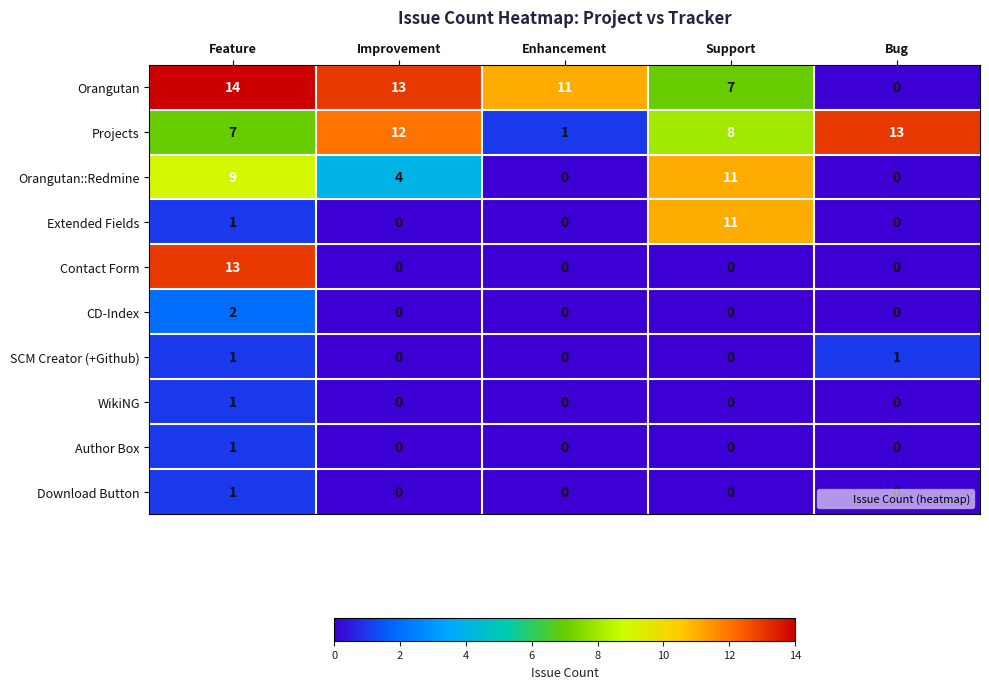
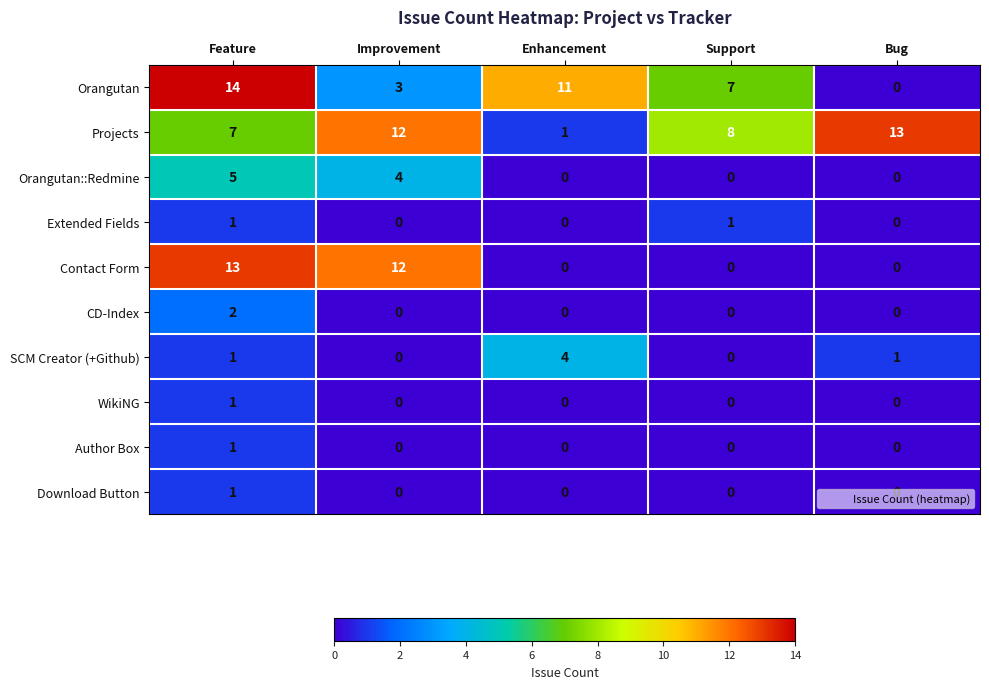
Orangutan, Improvement: 13 -> 3
Orangutan::Redmine, Feature: 9 -> 5
Orangutan::Redmine, Support: 11 -> 0
Extended Fields, Support: 11 -> 1
Contact Form, Improvement: 0 -> 12
SCM Creator (+Github), Enhancement: 0 -> 4
